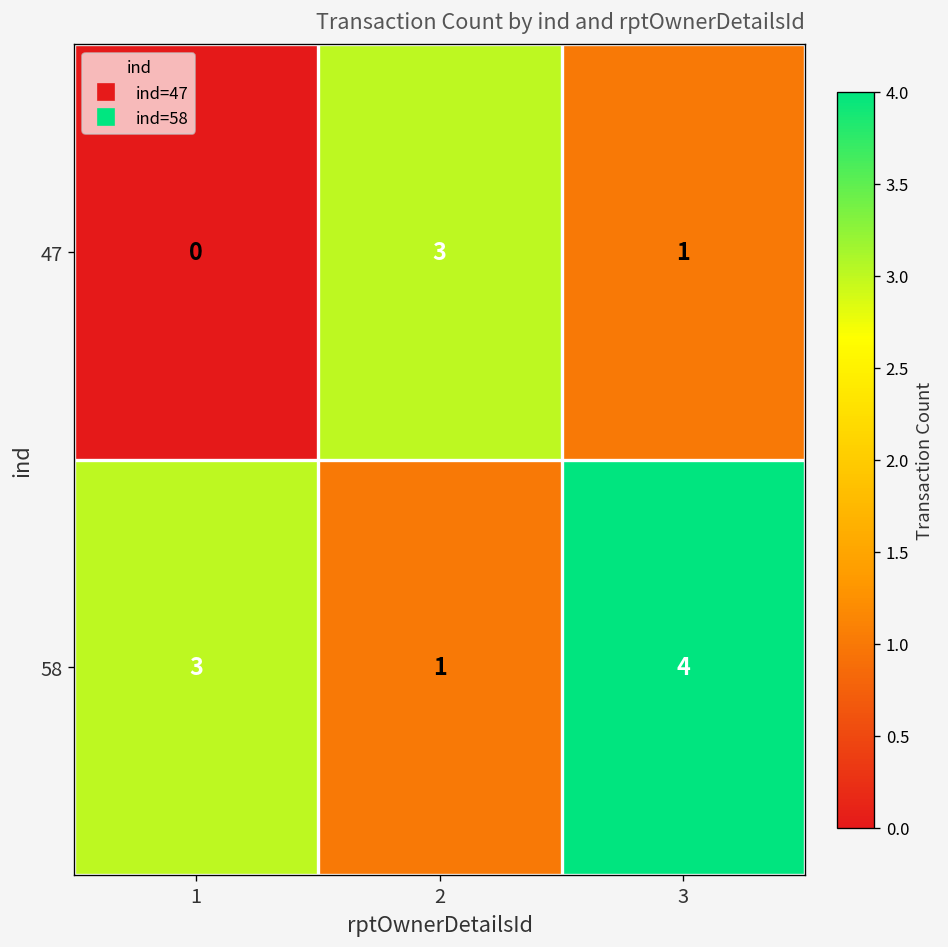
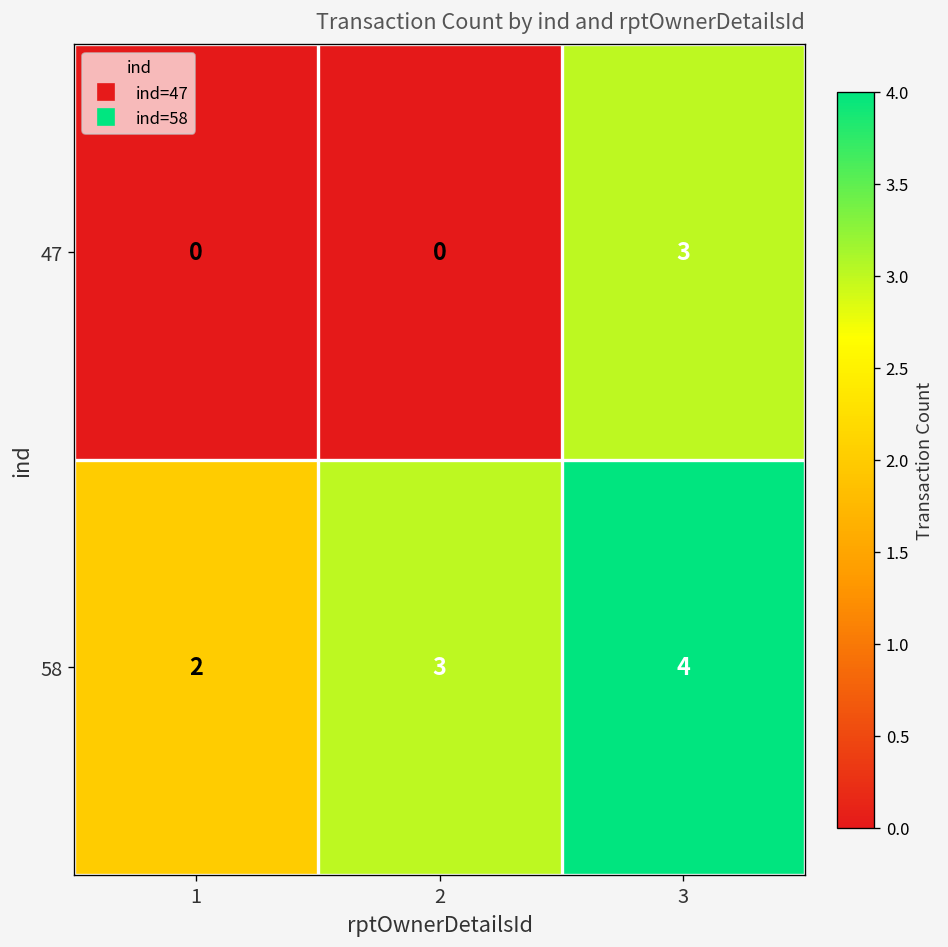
47, 2: 3 -> 0
47, 3: 1 -> 3
58, 1: 3 -> 2
58, 2: 1 -> 3
